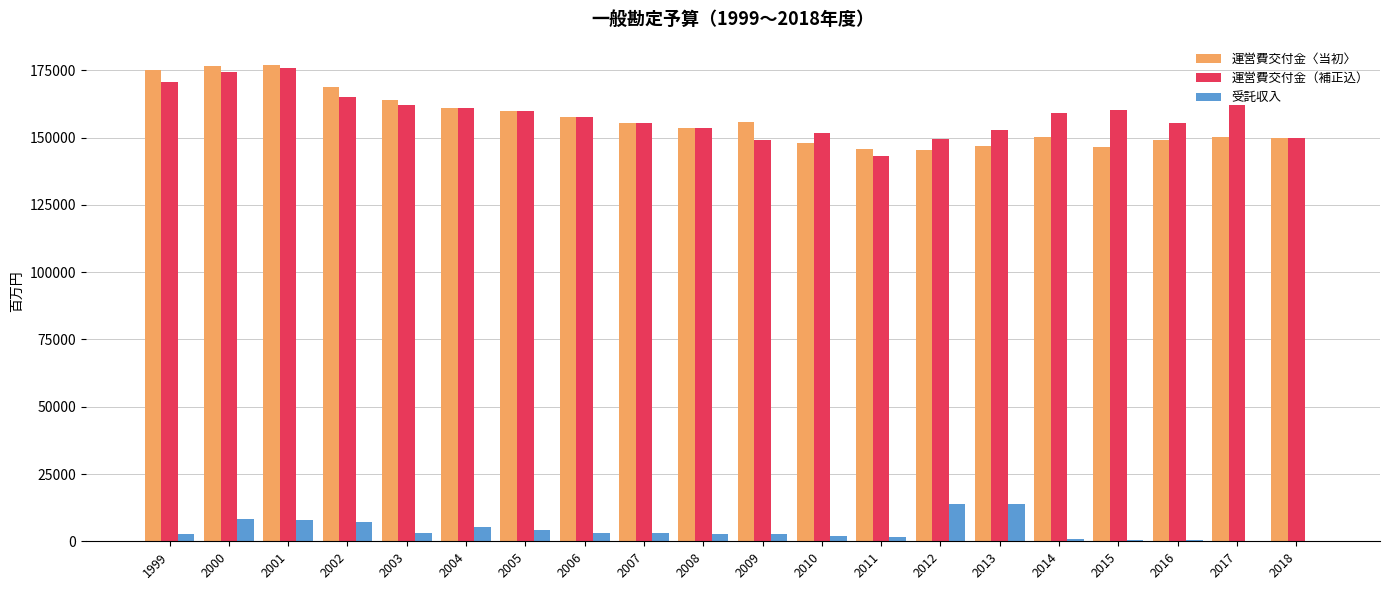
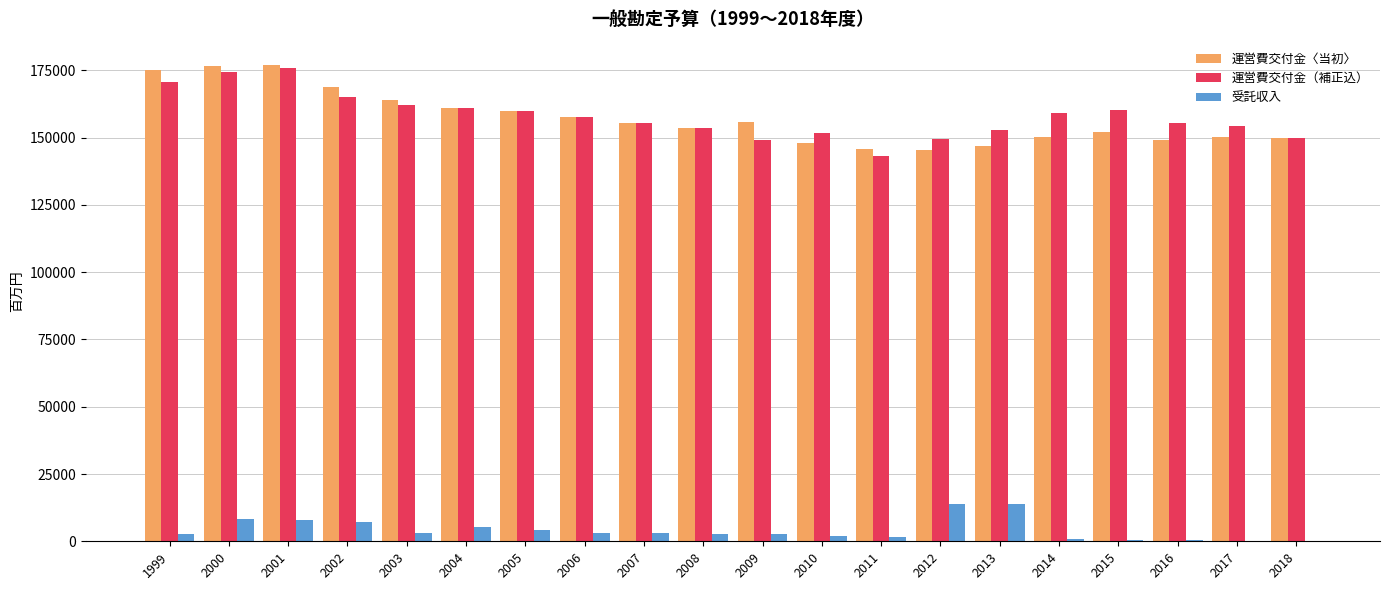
運営費交付金〈当初〉, 2015: 146000 -> 152000
運営費交付金（補正込）, 2017: 162000 -> 154000
